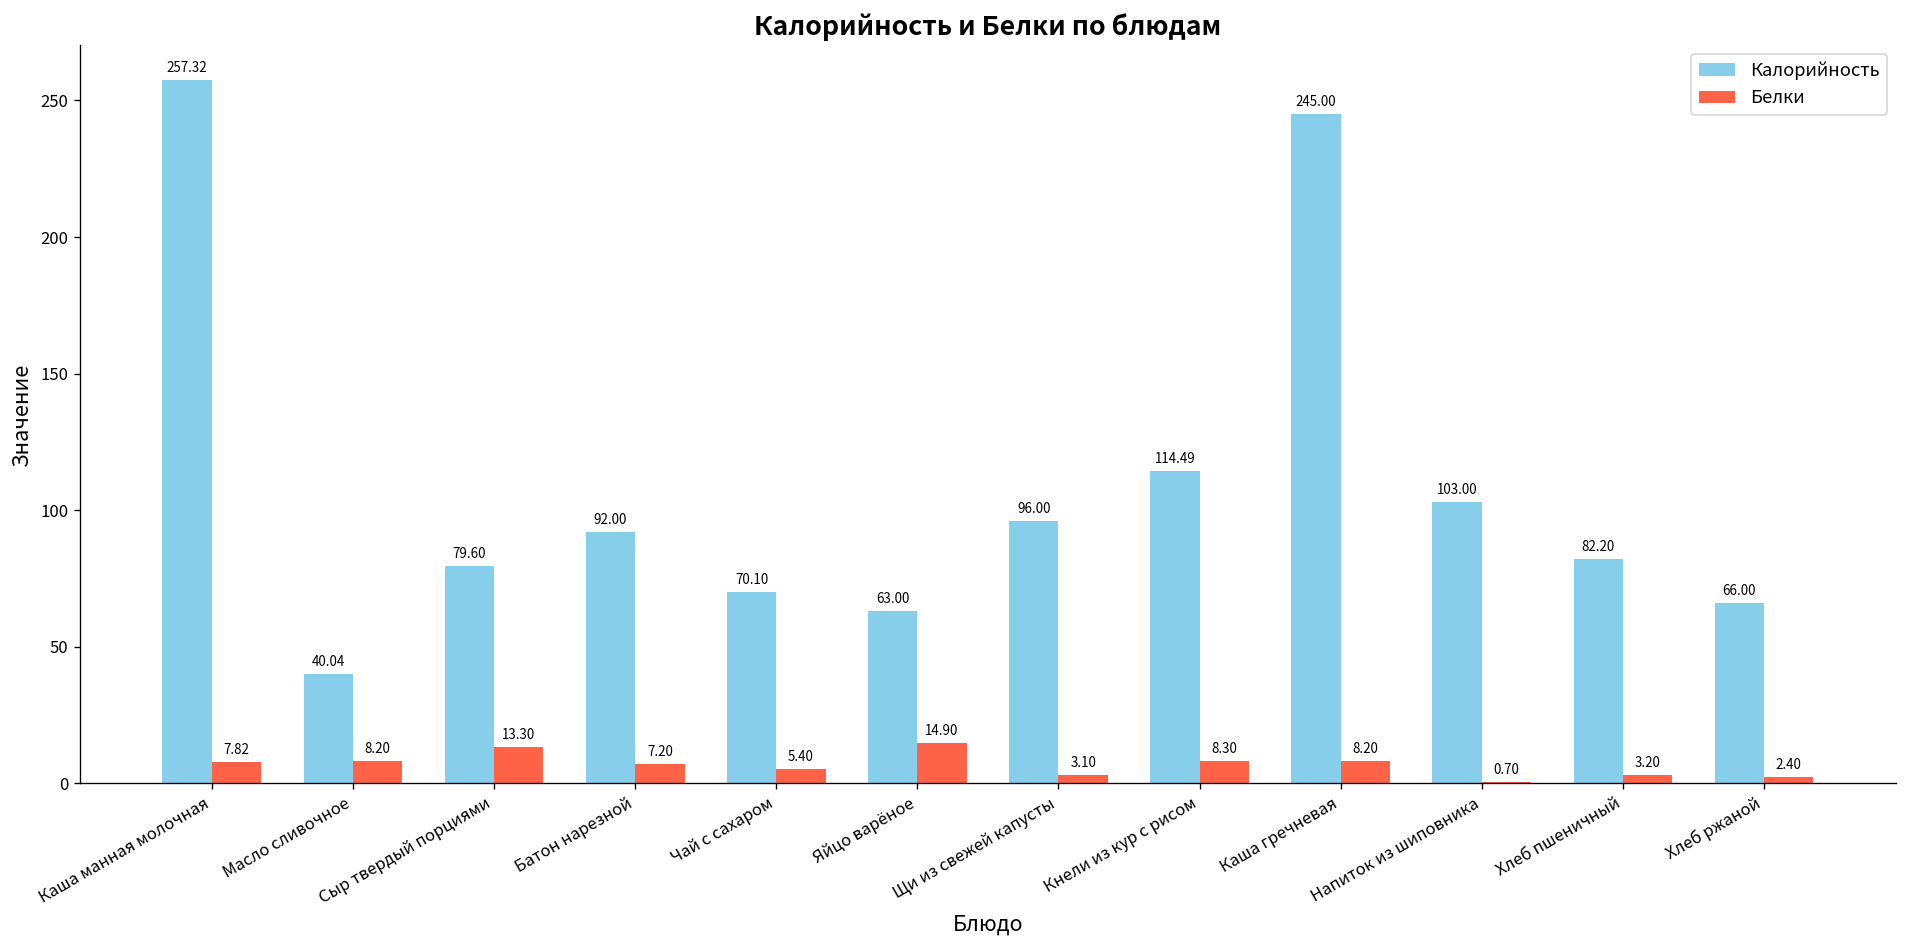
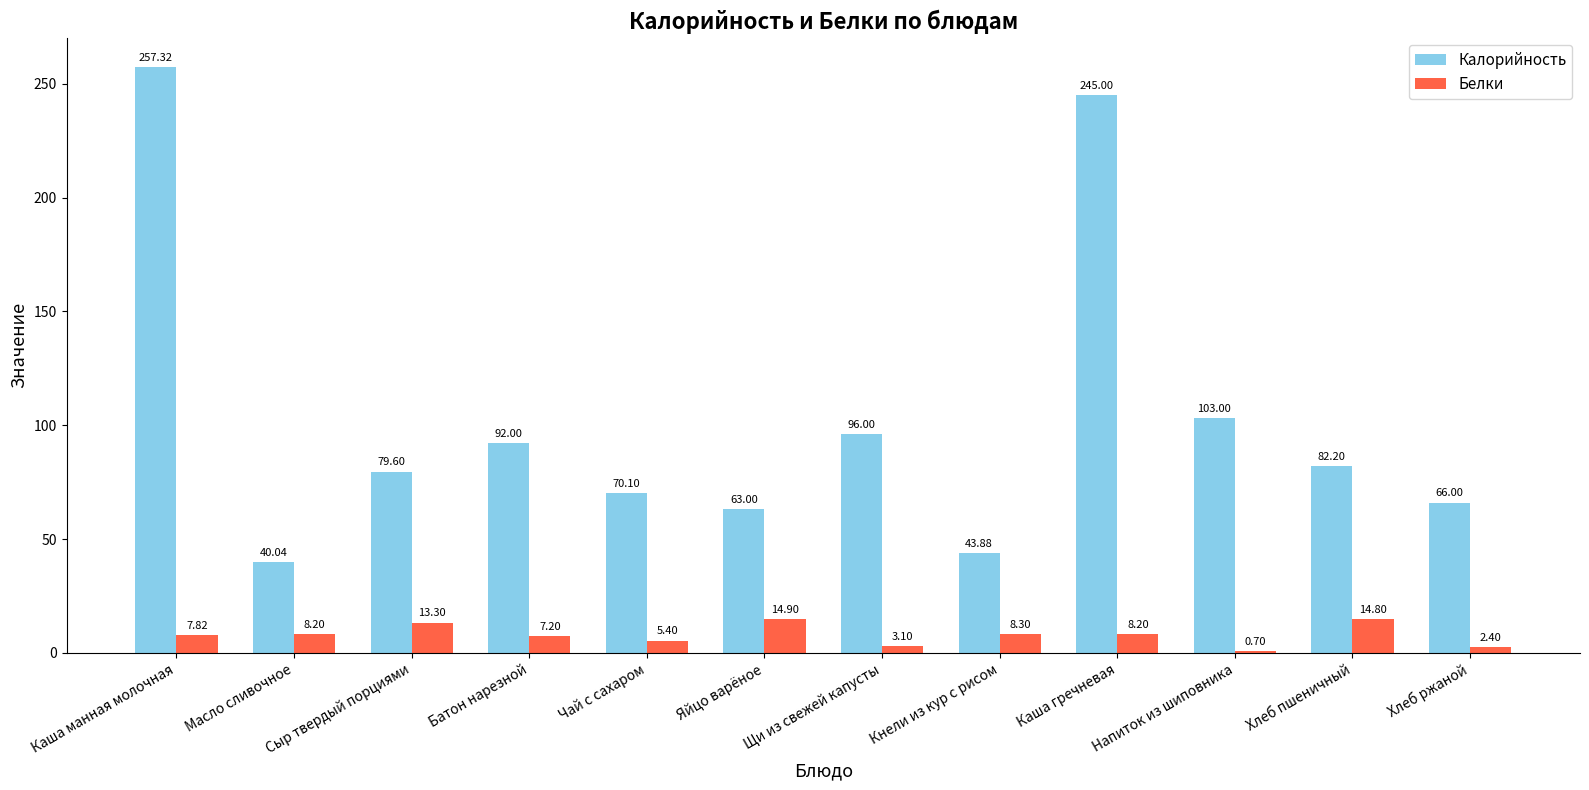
Калорийность, Кнели из кур с рисом: 114.49 -> 43.88
Белки, Хлеб пшеничный: 3.20 -> 14.80
